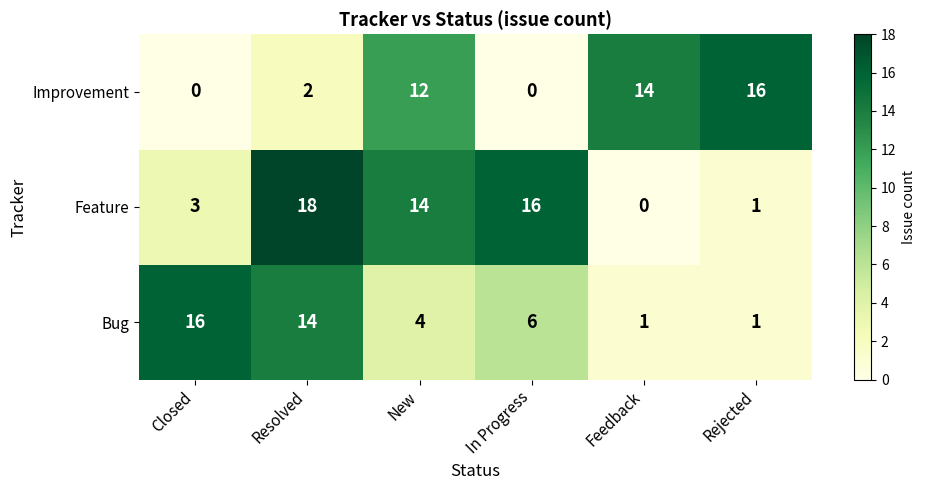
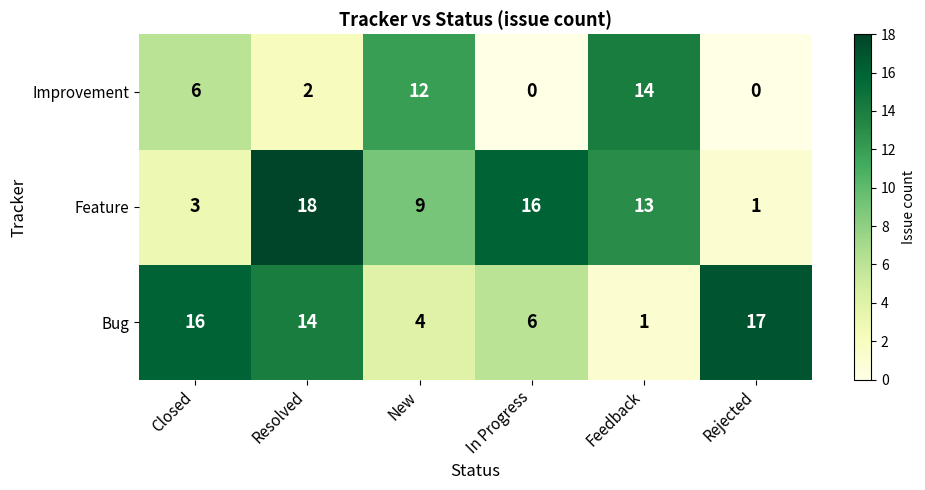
Improvement, Closed: 0 -> 6
Improvement, Rejected: 16 -> 0
Feature, New: 14 -> 9
Feature, Feedback: 0 -> 13
Bug, Rejected: 1 -> 17
